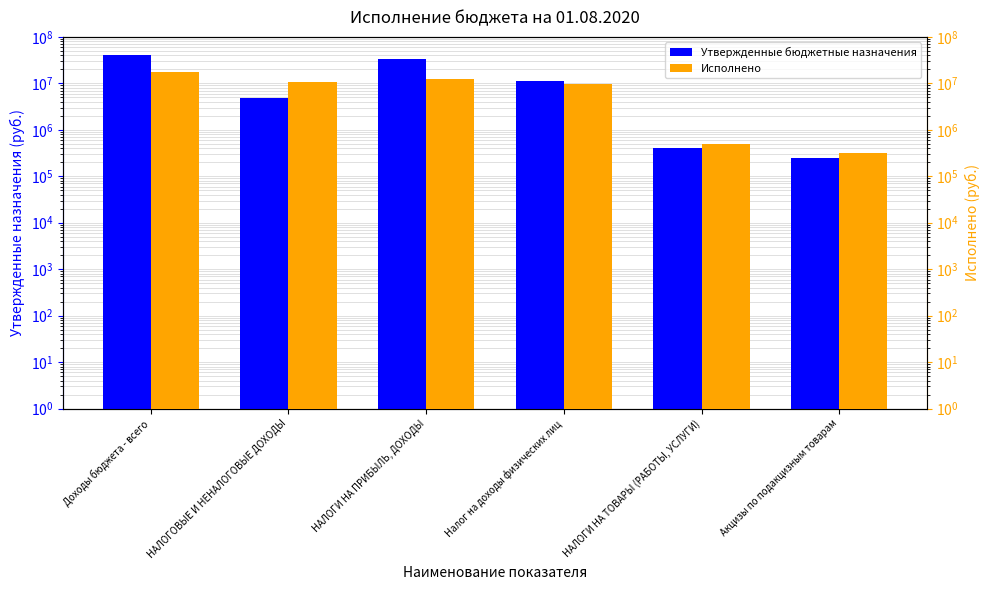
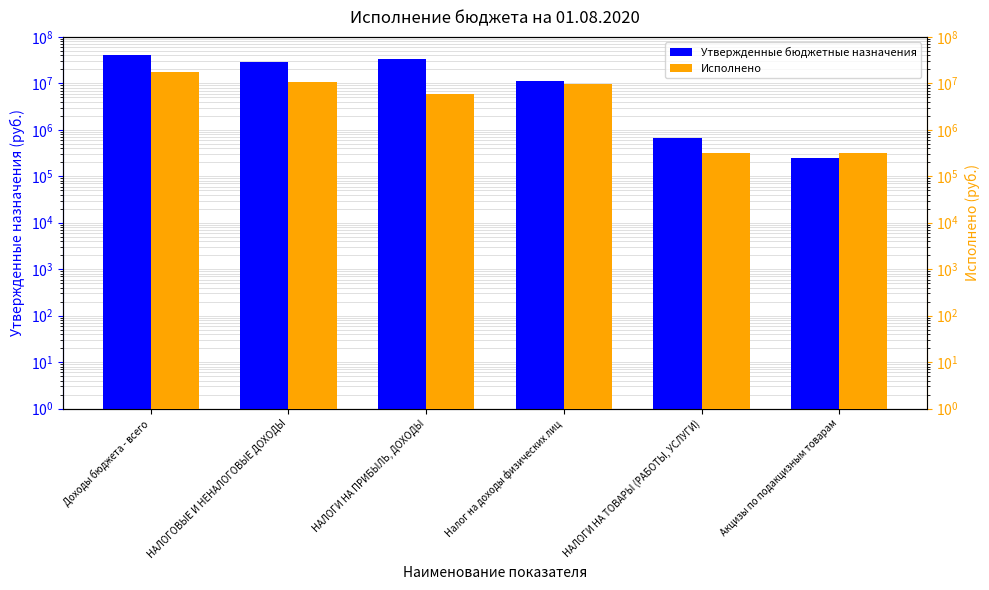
Утвержденные бюджетные назначения, НАЛОГОВЫЕ И НЕНАЛОГОВЫЕ ДОХОДЫ: 5000000 -> 30000000
Утвержденные бюджетные назначения, НАЛОГИ НА ТОВАРЫ (РАБОТЫ, УСЛУГИ): 400000 -> 700000
Исполнено, НАЛОГИ НА ПРИБЫЛЬ, ДОХОДЫ: 12000000 -> 6000000
Исполнено, НАЛОГИ НА ТОВАРЫ (РАБОТЫ, УСЛУГИ): 500000 -> 300000
